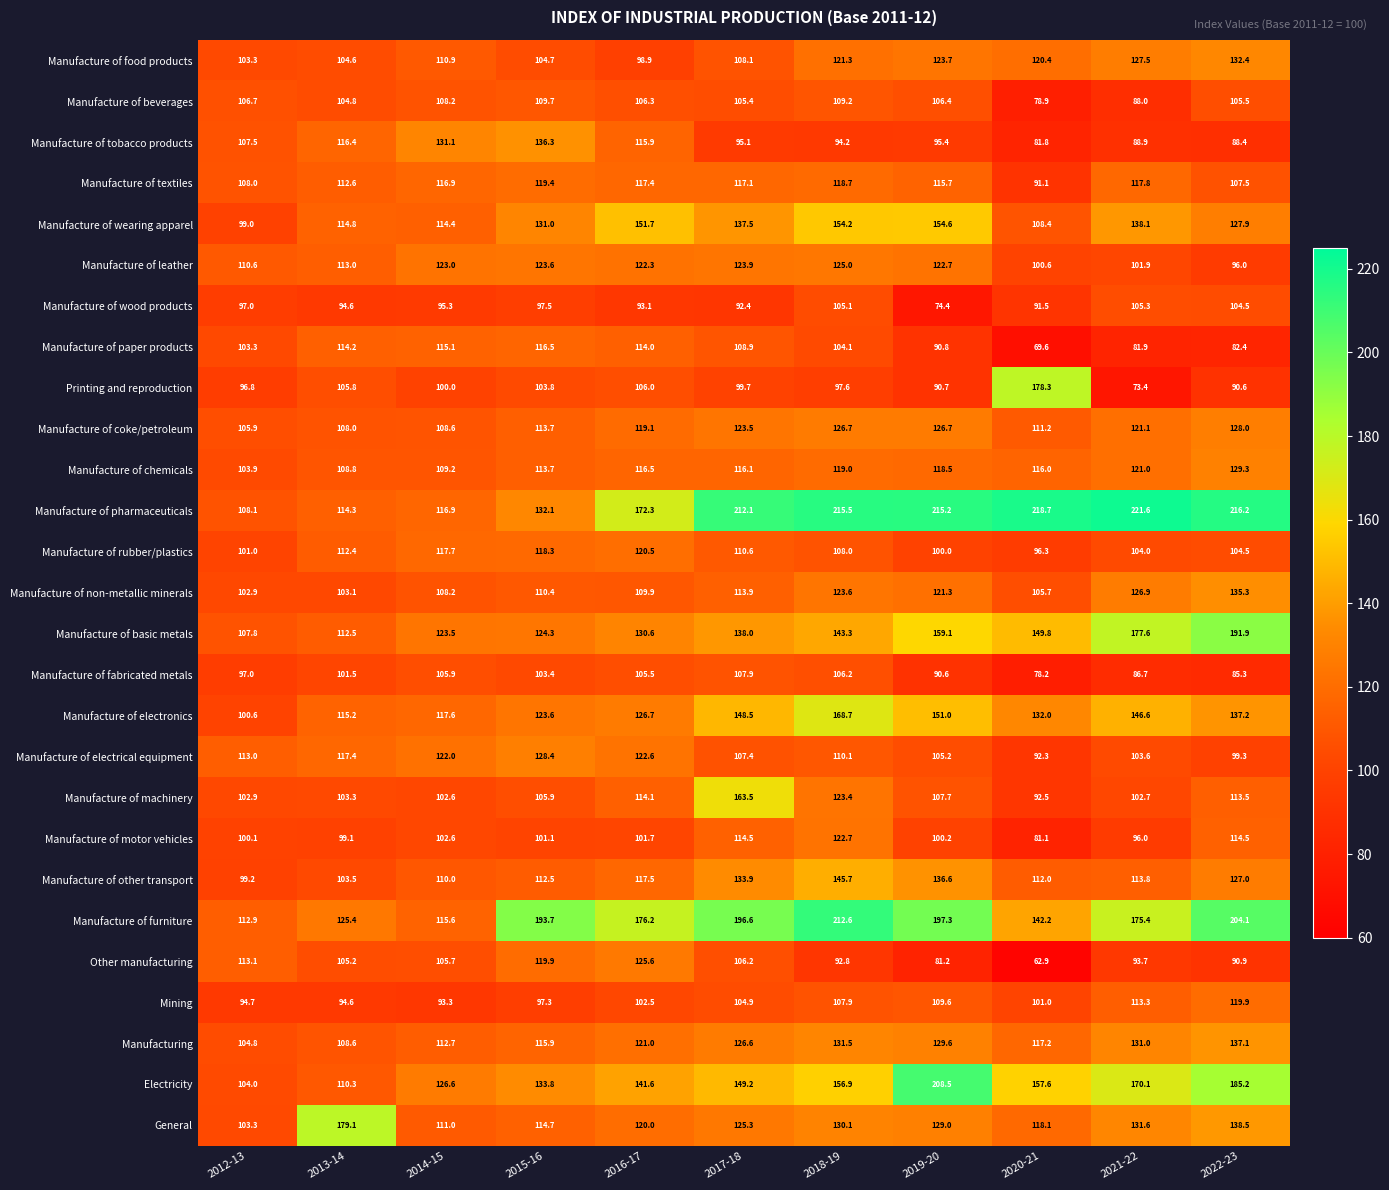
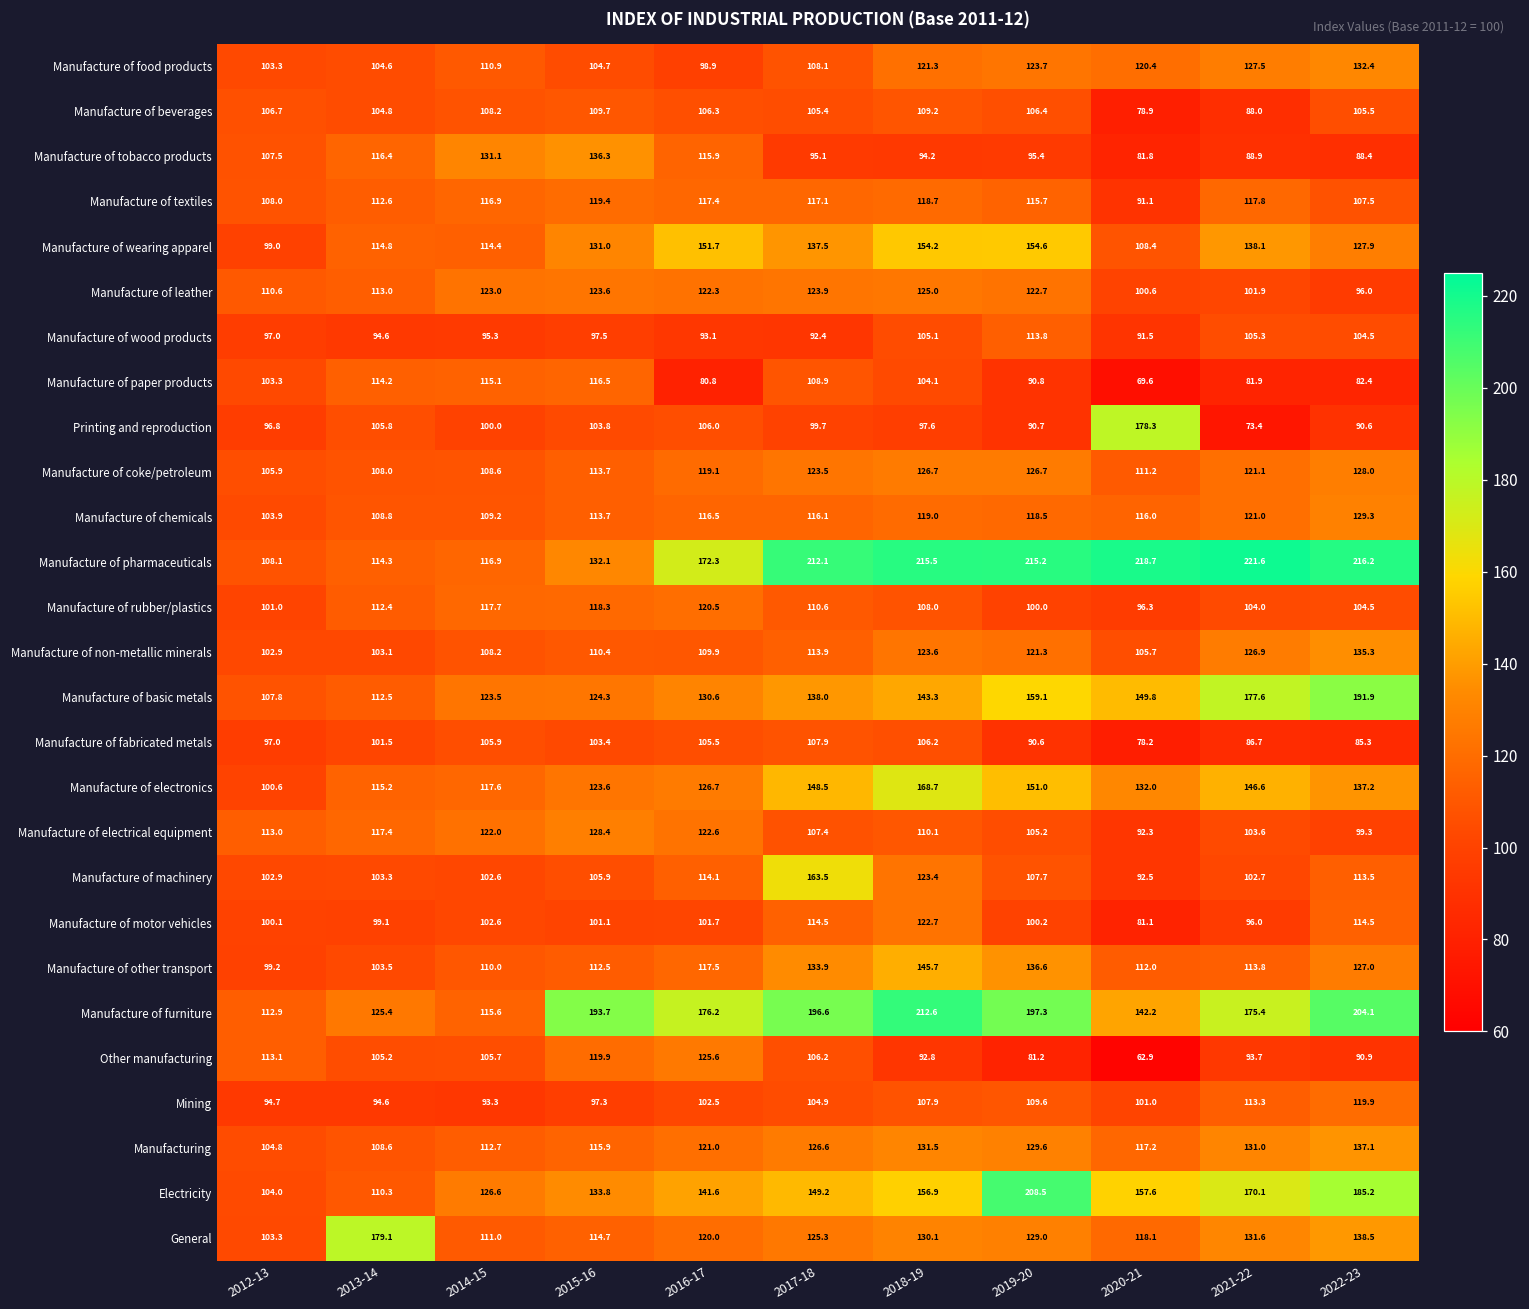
Manufacture of wood products, 2019-20: 74.4 -> 113.8
Manufacture of paper products, 2016-17: 114.0 -> 80.8
